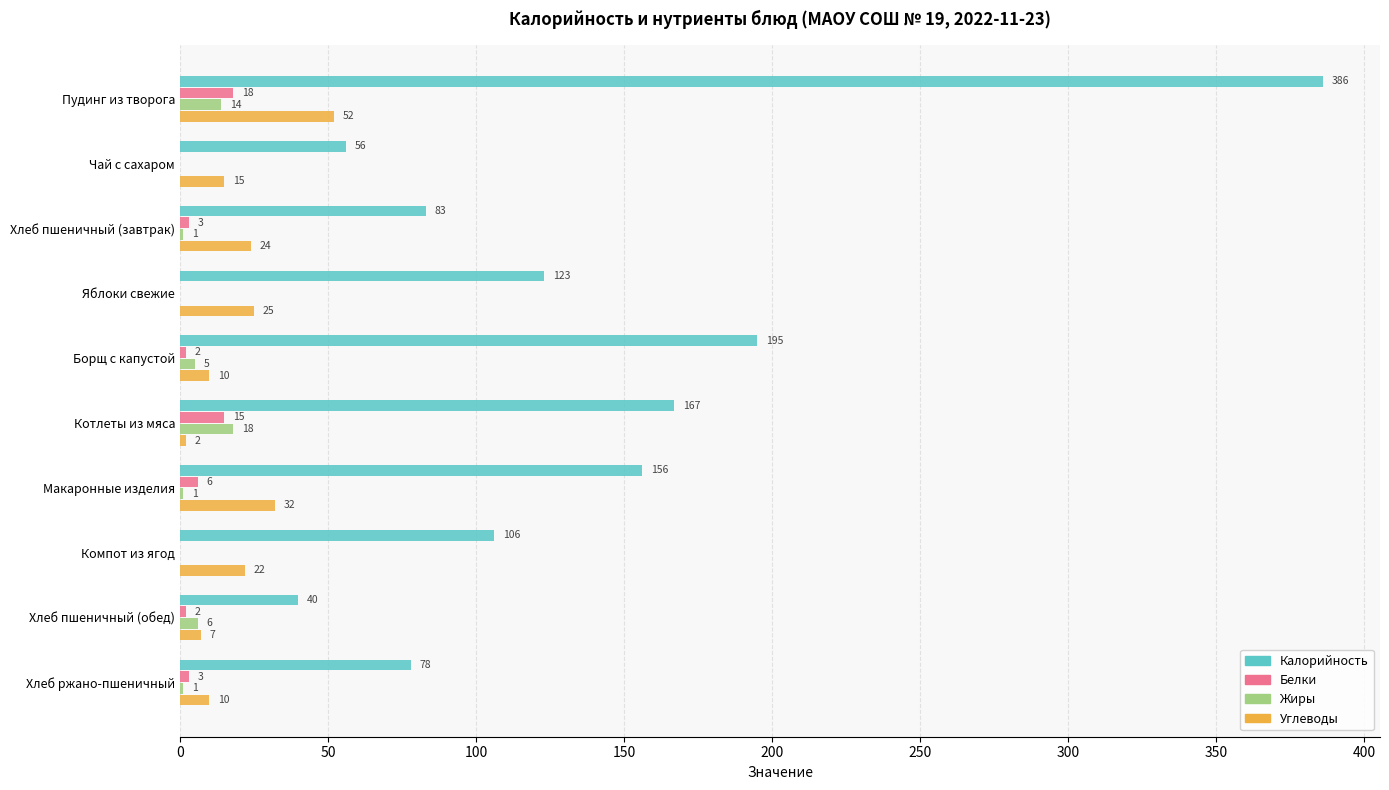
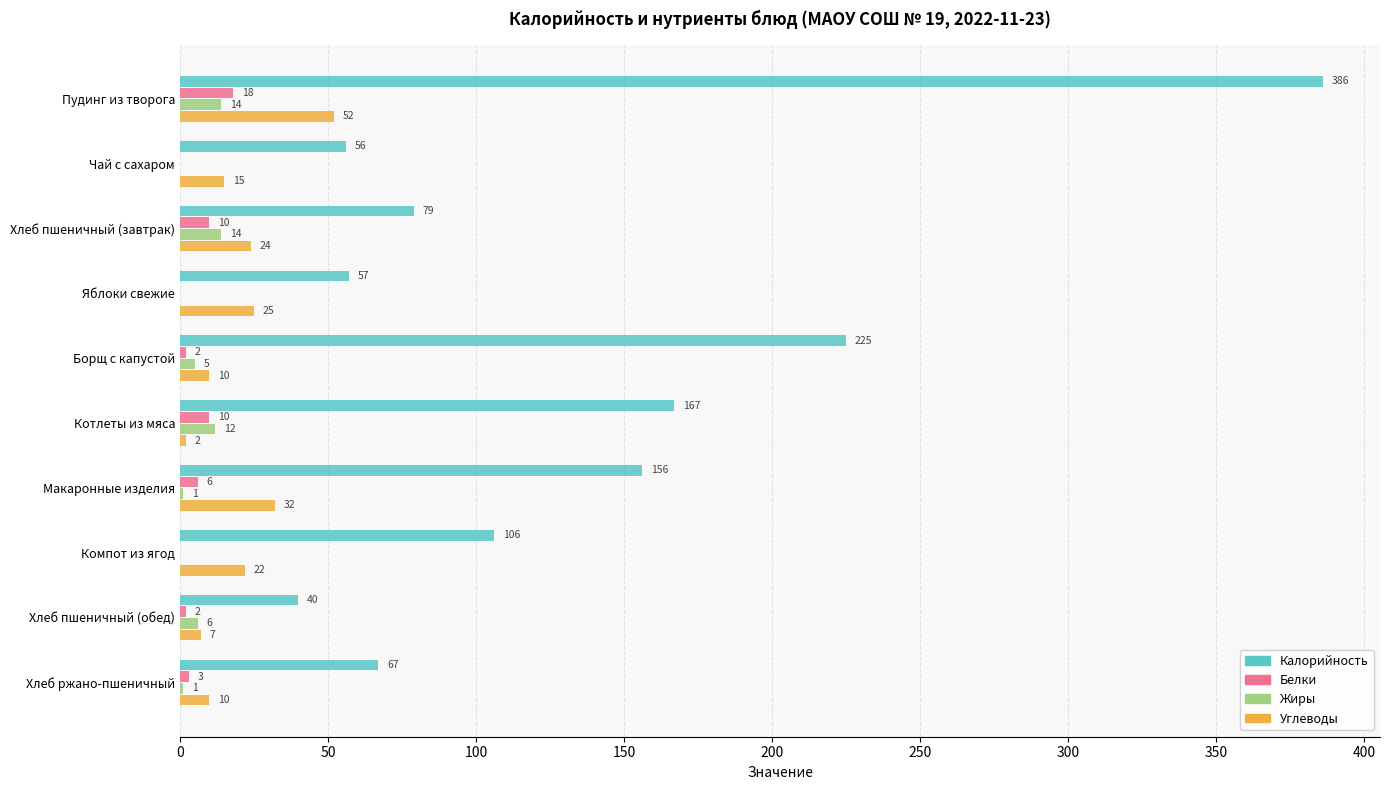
Калорийность, Хлеб пшеничный (завтрак): 83 -> 79
Белки, Хлеб пшеничный (завтрак): 3 -> 10
Жиры, Хлеб пшеничный (завтрак): 1 -> 14
Калорийность, Яблоки свежие: 123 -> 57
Калорийность, Борщ с капустой: 195 -> 225
Белки, Котлеты из мяса: 15 -> 10
Жиры, Котлеты из мяса: 18 -> 12
Калорийность, Хлеб ржано-пшеничный: 78 -> 67
